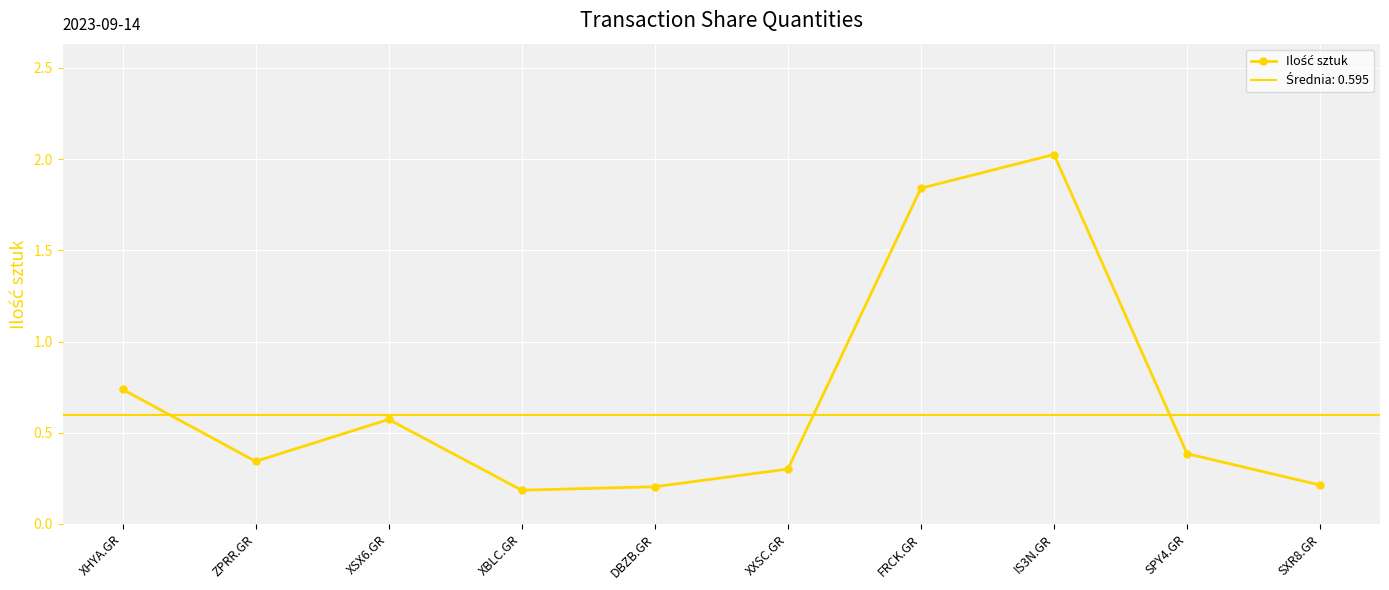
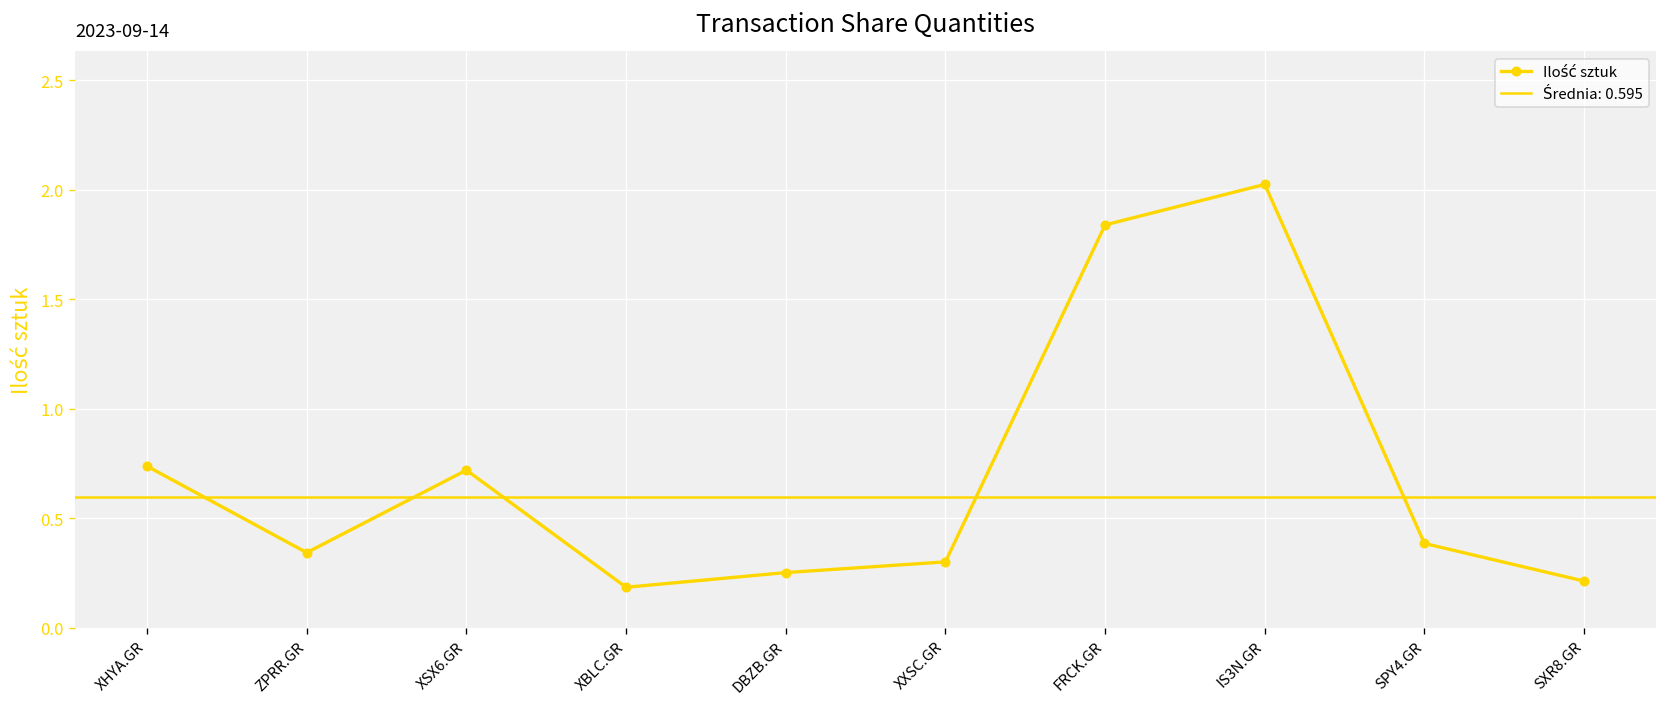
XSX6.GR: 0.57 -> 0.72
DBZB.GR: 0.20 -> 0.25
